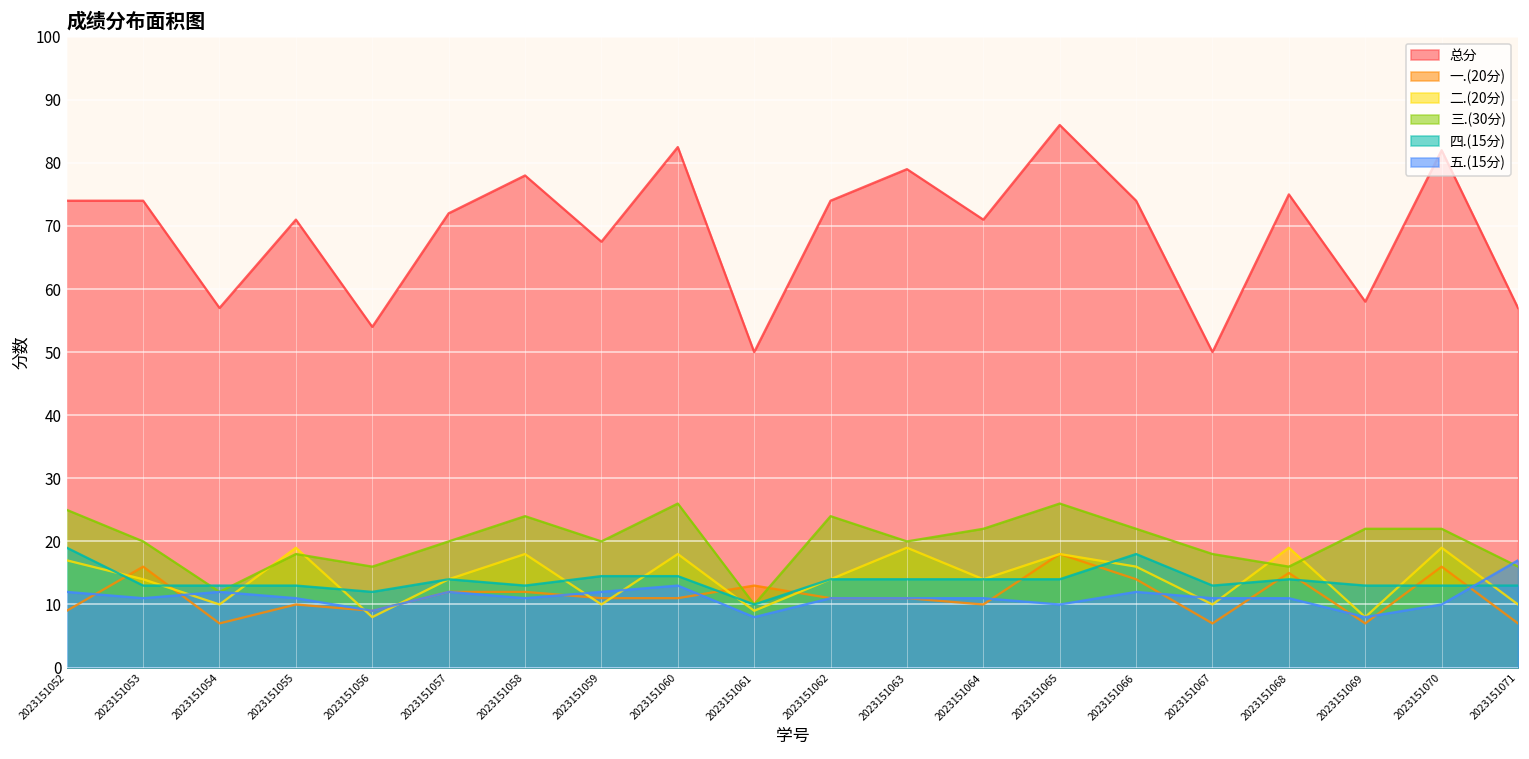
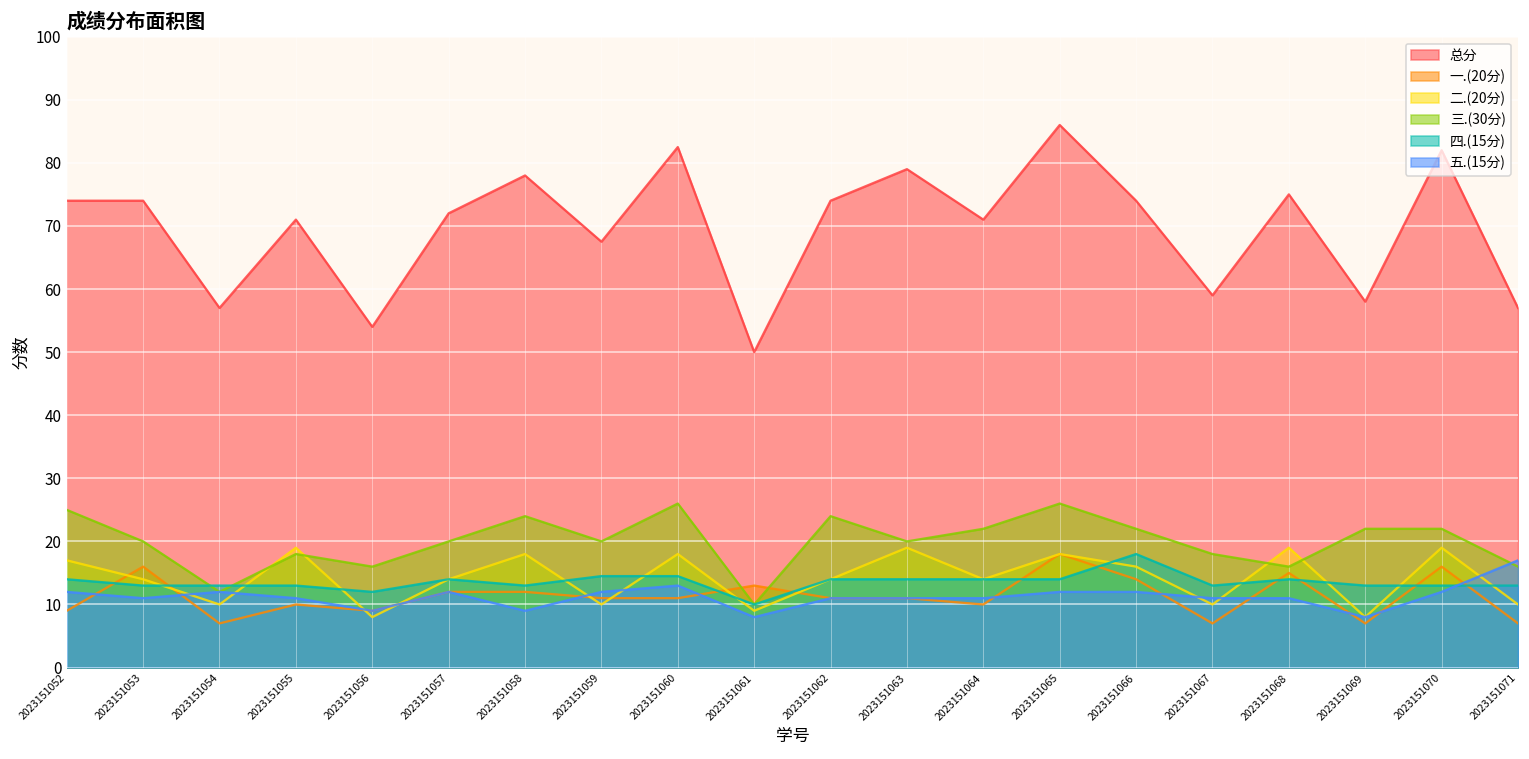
四.(15分), 2023151052: 19 -> 14
五.(15分), 2023151058: 11 -> 9
五.(15分), 2023151065: 10 -> 12
总分, 2023151067: 50 -> 59
五.(15分), 2023151070: 10 -> 12
